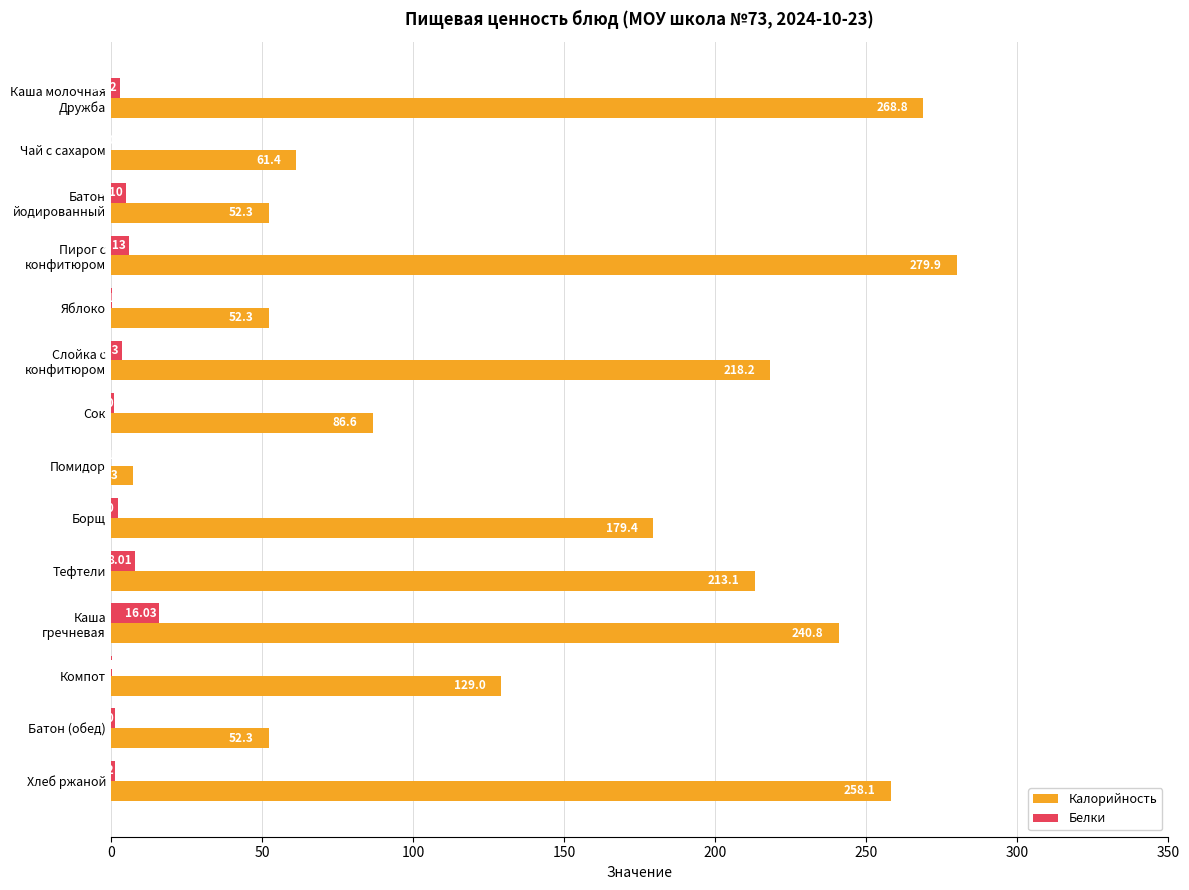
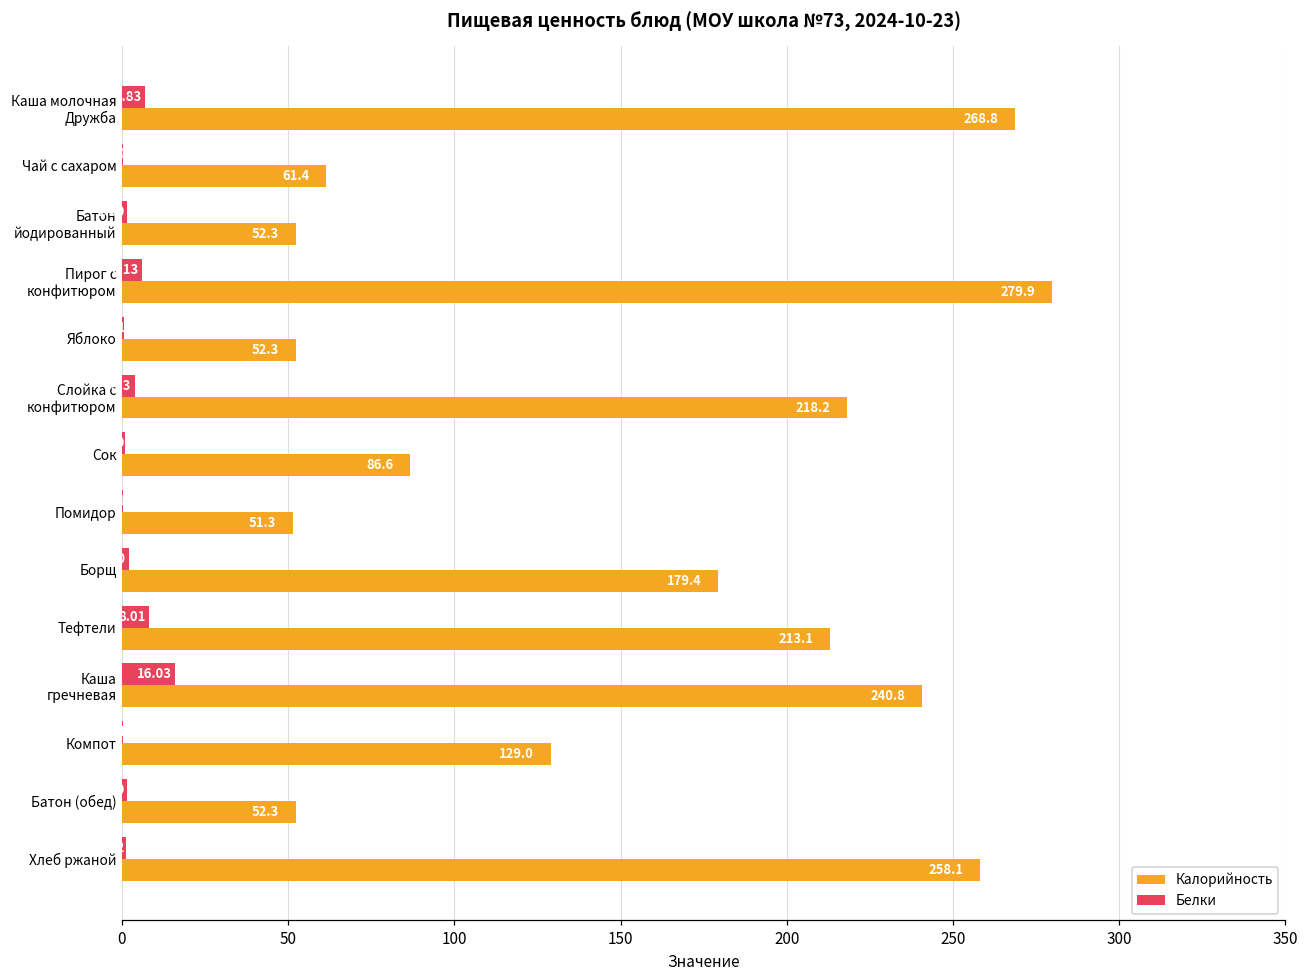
Белки, Каша молочная Дружба: 3 -> 7
Белки, Батон йодированный: 5 -> 2
Калорийность, Помидор: 7 -> 51
